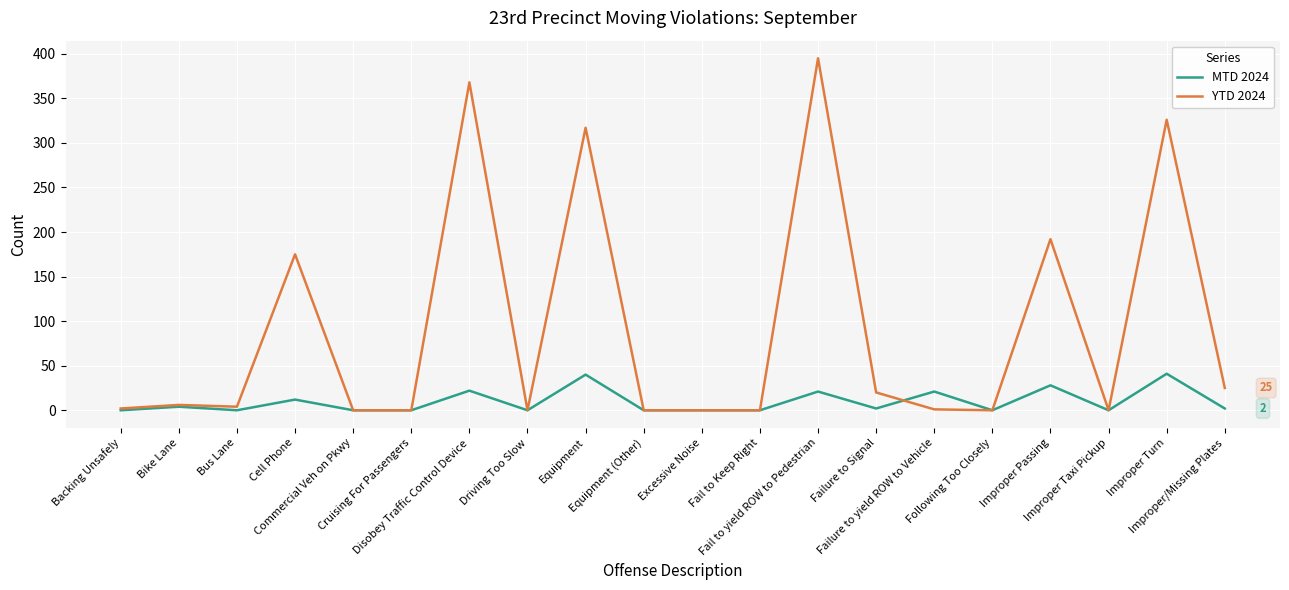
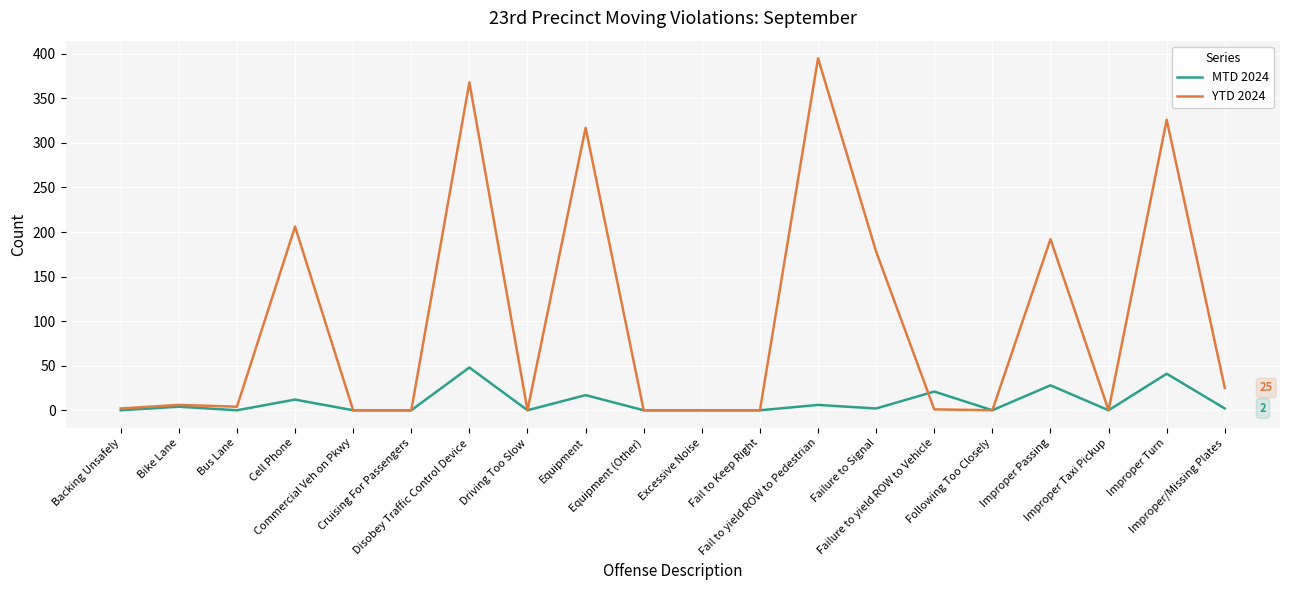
YTD 2024, Cell Phone: 180 -> 210
MTD 2024, Disobey Traffic Control Device: 20 -> 50
MTD 2024, Equipment: 40 -> 20
MTD 2024, Fail to yield ROW to Pedestrian: 20 -> 10
YTD 2024, Failure to Signal: 20 -> 180
